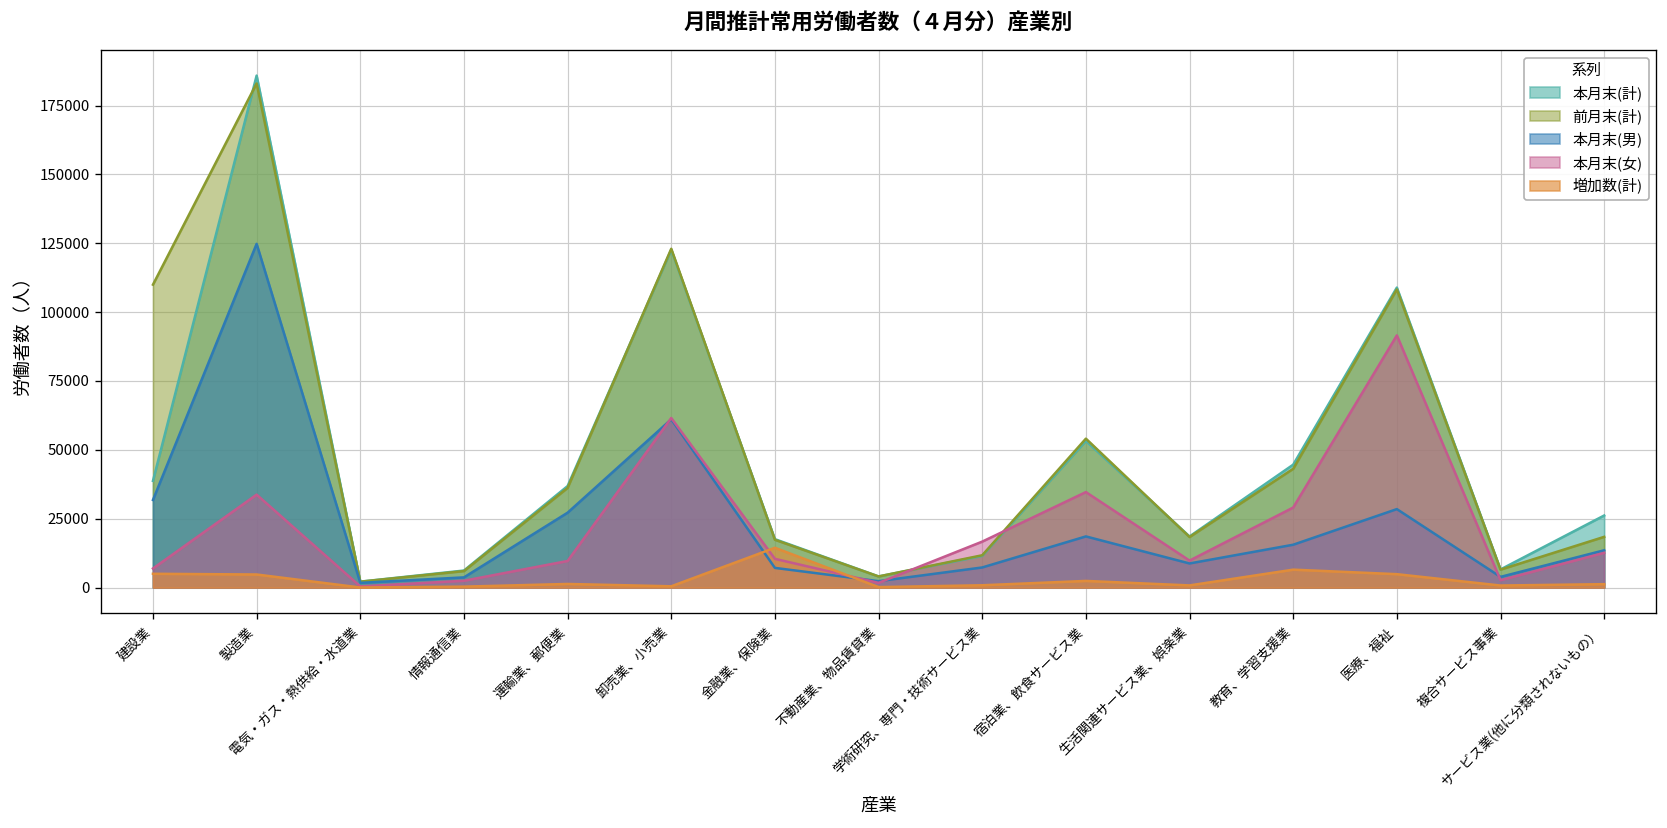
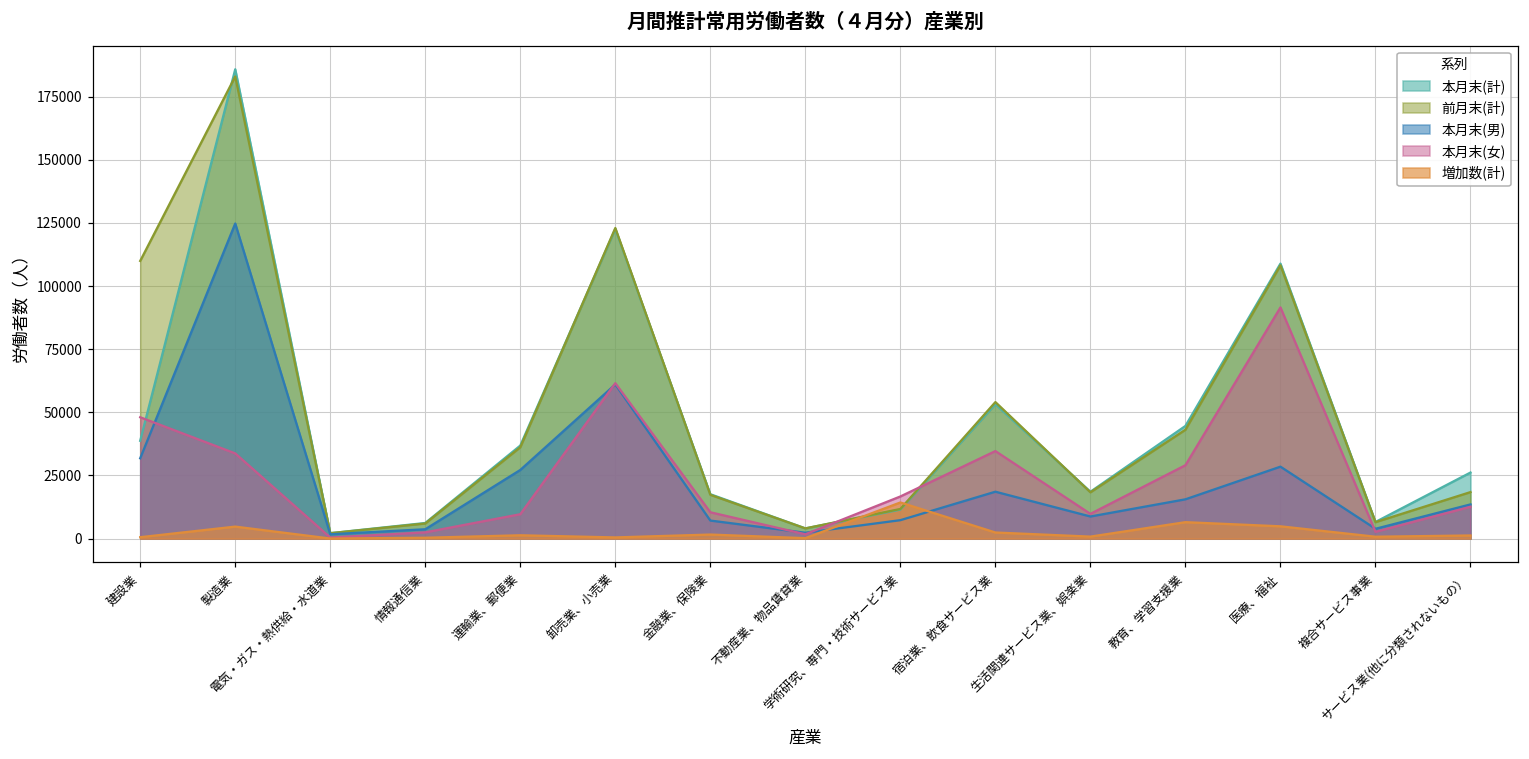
本月末(女), 建設業: 7000 -> 48000
増加数(計), 建設業: 5000 -> 1000
増加数(計), 金融業、保険業: 14000 -> 2000
増加数(計), 学術研究、専門・技術サービス業: 1000 -> 14000
